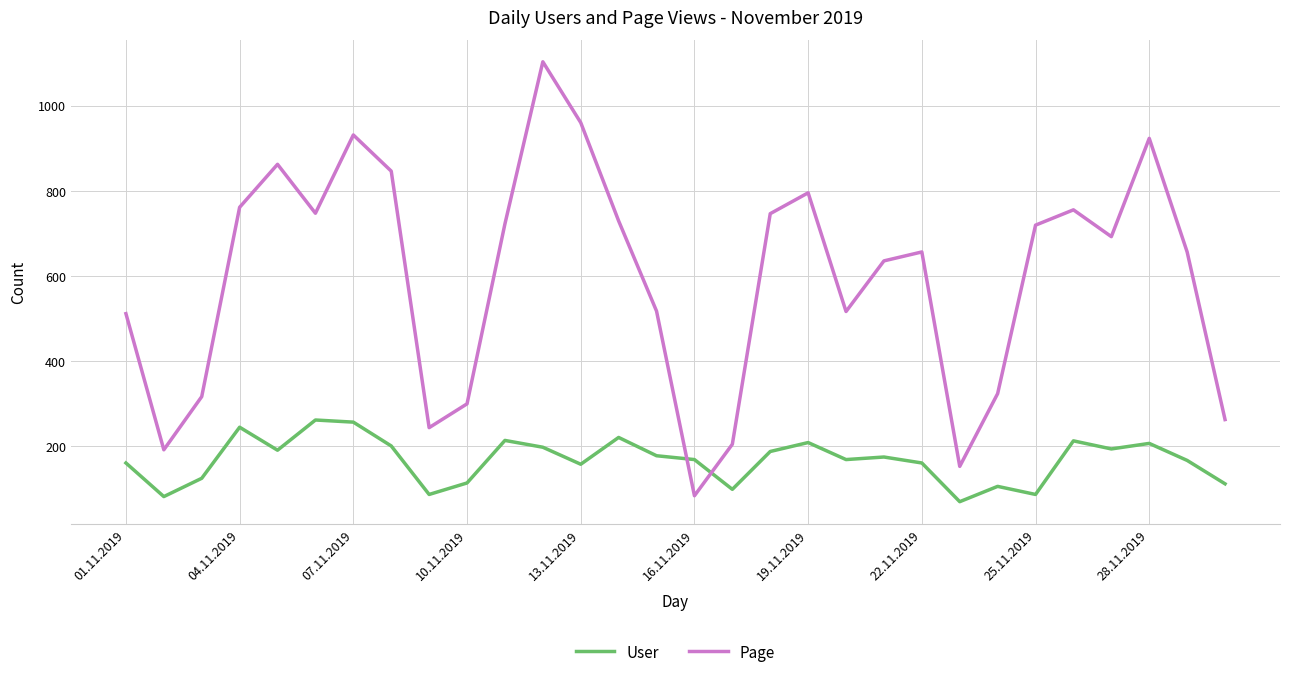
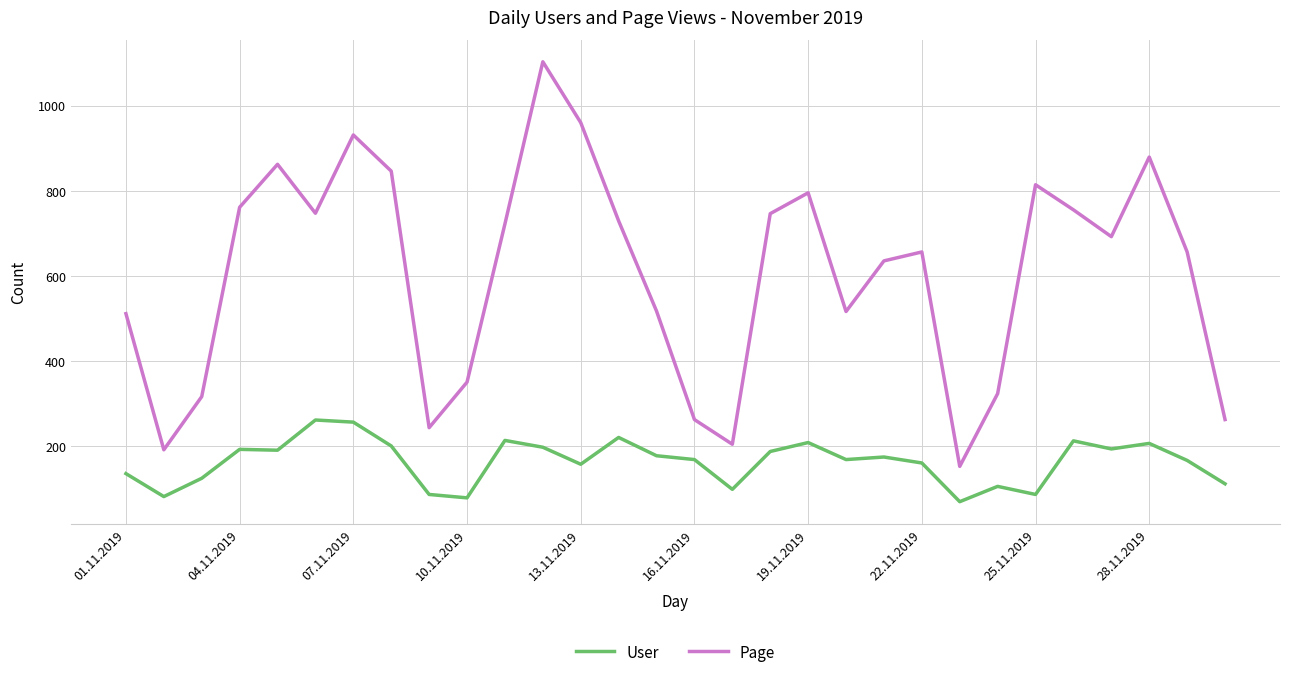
User, 01.11.2019: 160 -> 140
User, 04.11.2019: 240 -> 190
User, 10.11.2019: 110 -> 80
Page, 10.11.2019: 300 -> 350
Page, 16.11.2019: 80 -> 260
Page, 25.11.2019: 720 -> 810
Page, 28.11.2019: 920 -> 880
